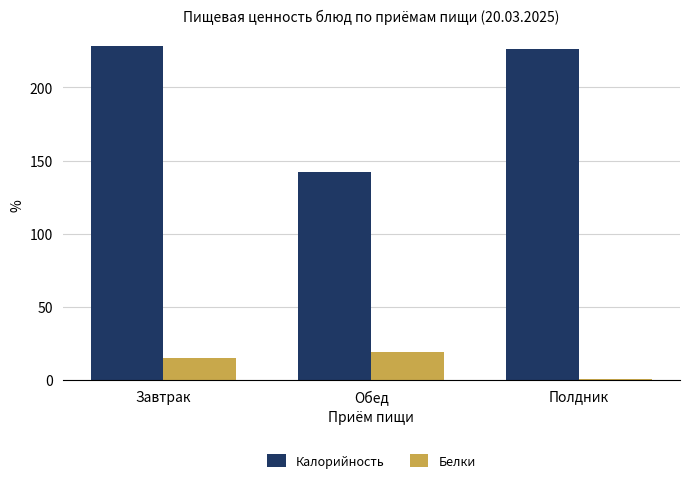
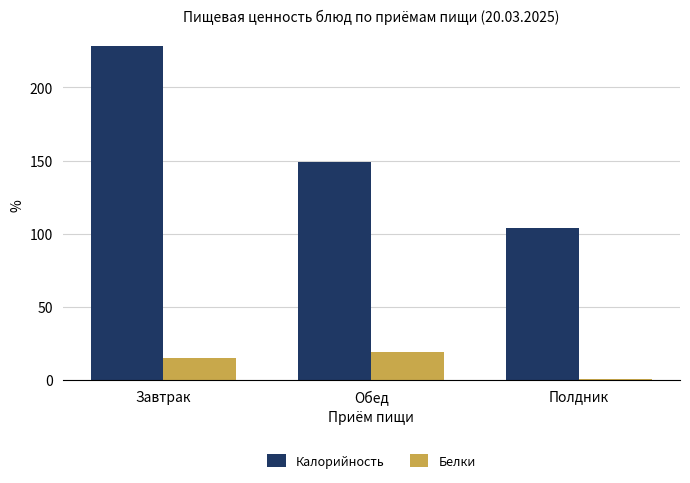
Калорийность, Обед: 142 -> 149
Калорийность, Полдник: 226 -> 104
